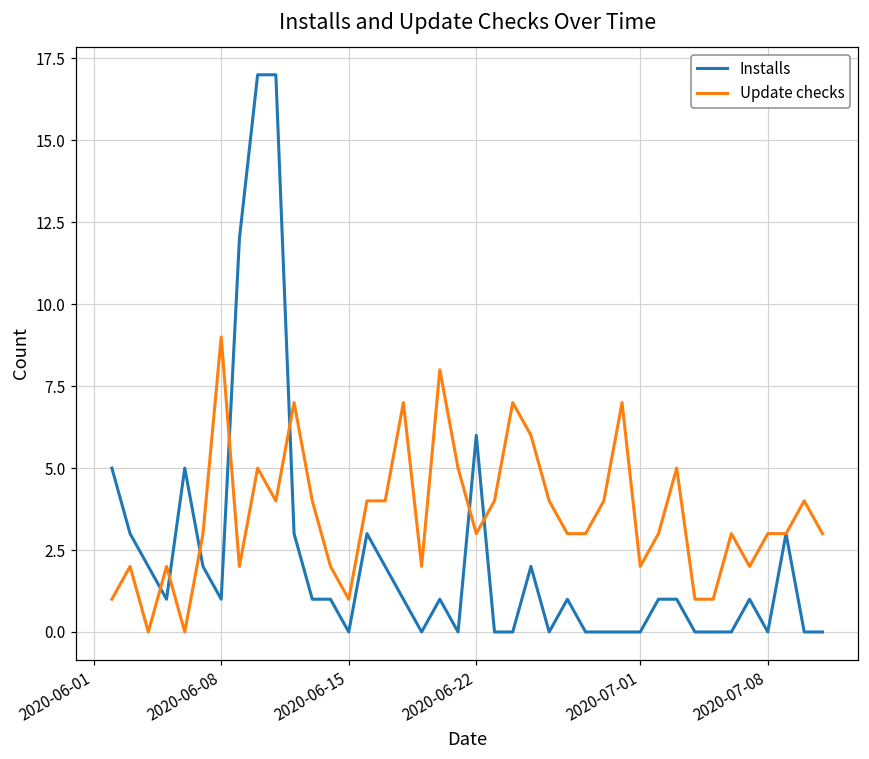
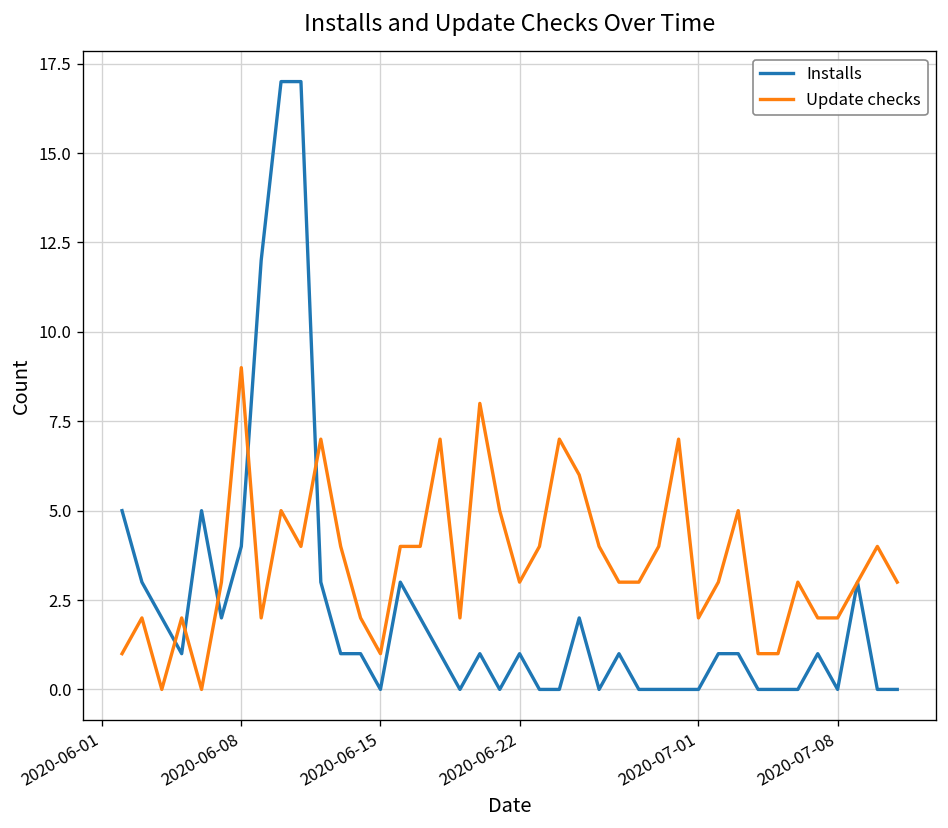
Installs, 2020-06-08: 1 -> 4
Installs, 2020-06-22: 6 -> 1
Update checks, 2020-07-08: 3 -> 2
